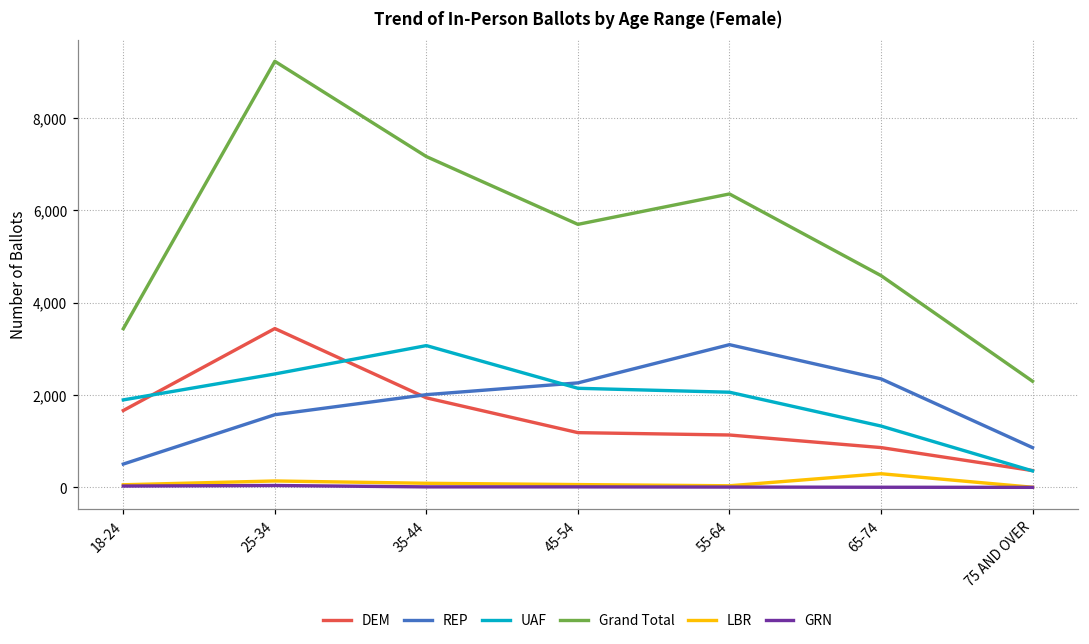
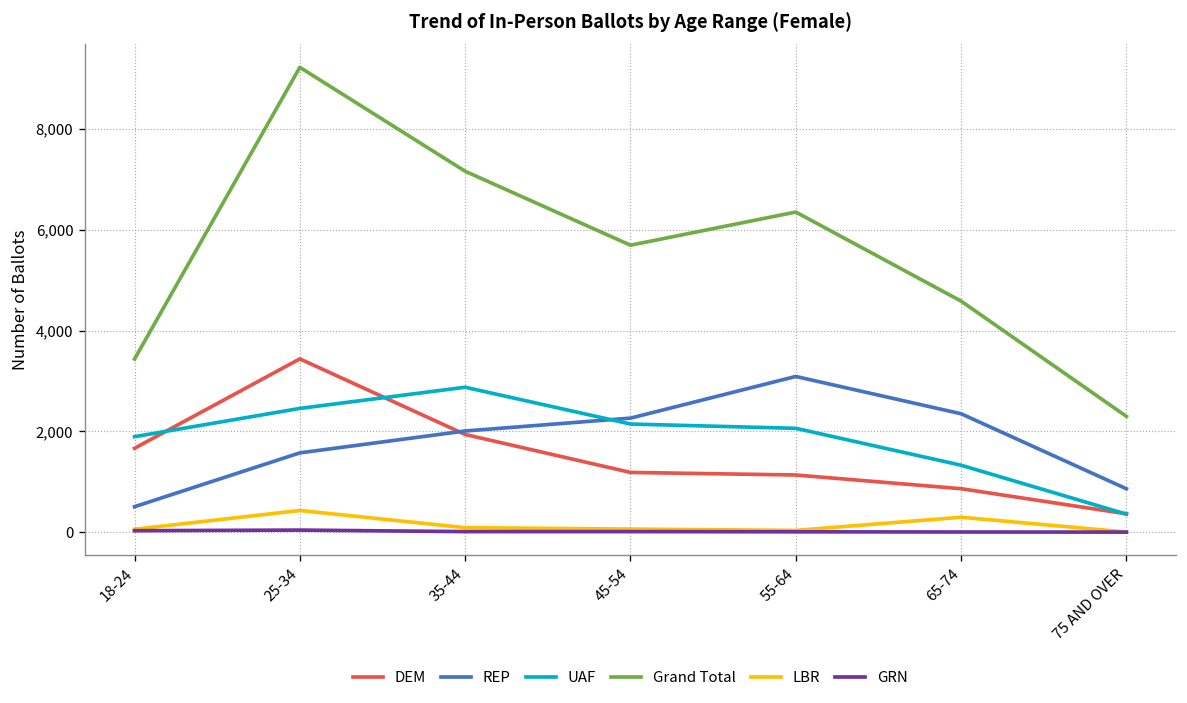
LBR, 25-34: 100 -> 400
UAF, 35-44: 3,100 -> 2,900
